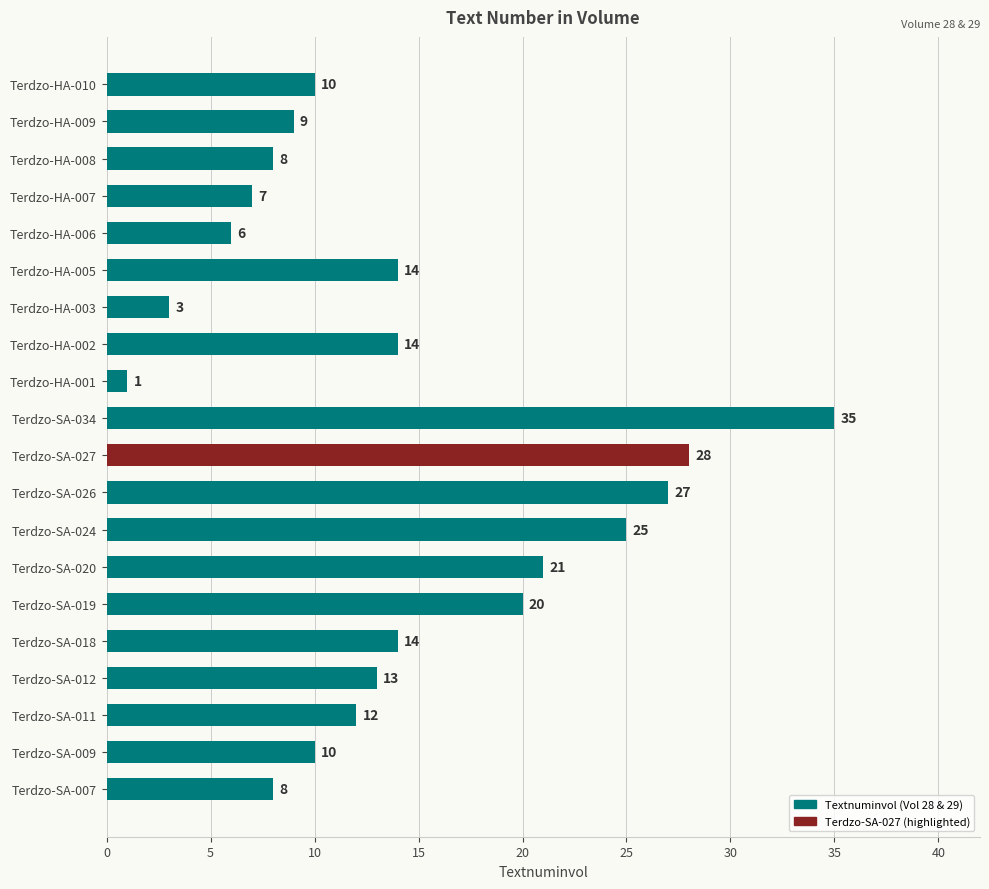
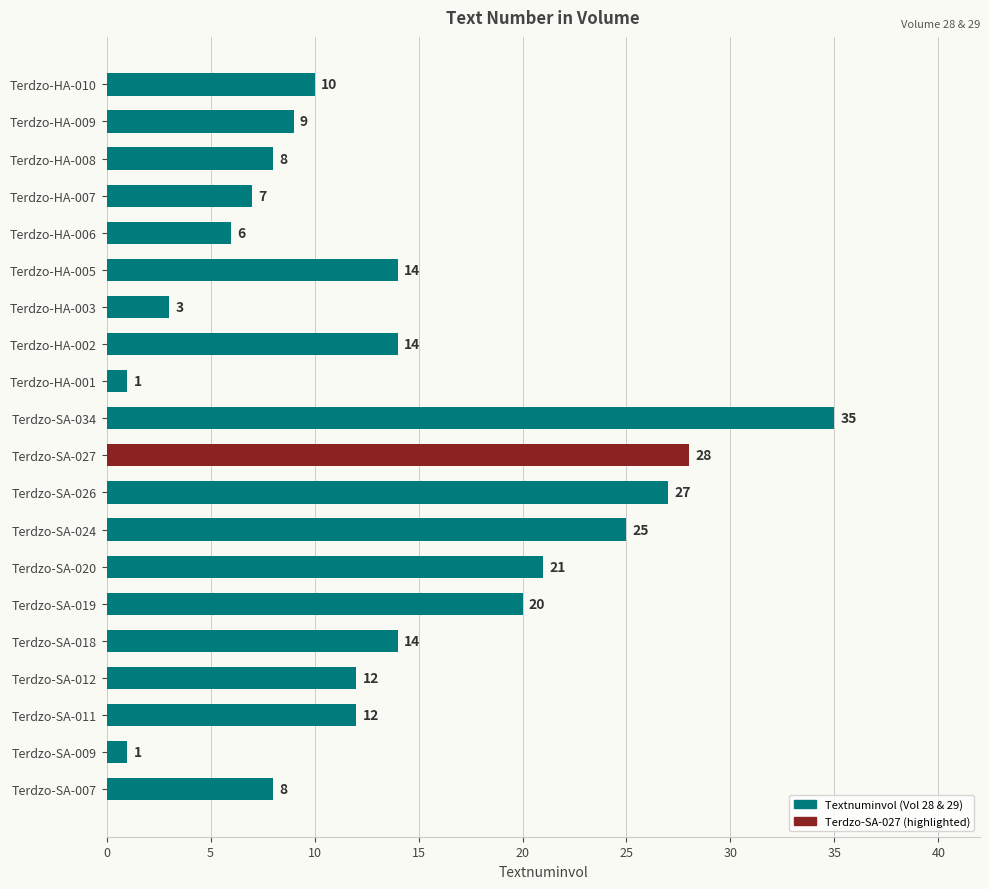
Terdzo-SA-012: 13 -> 12
Terdzo-SA-009: 10 -> 1
